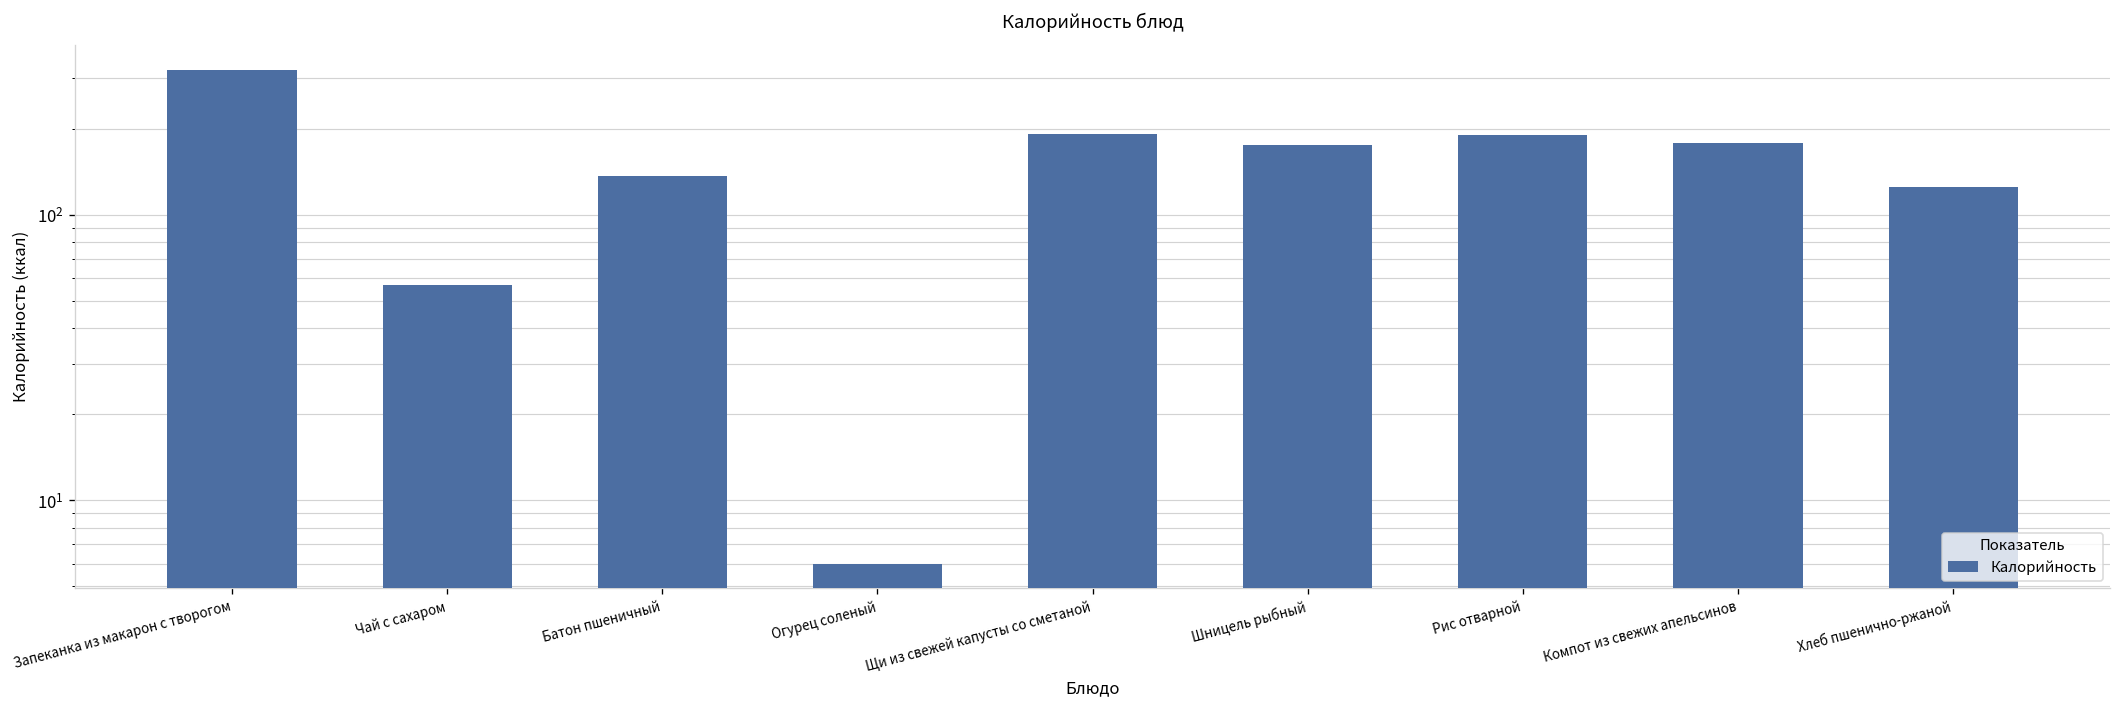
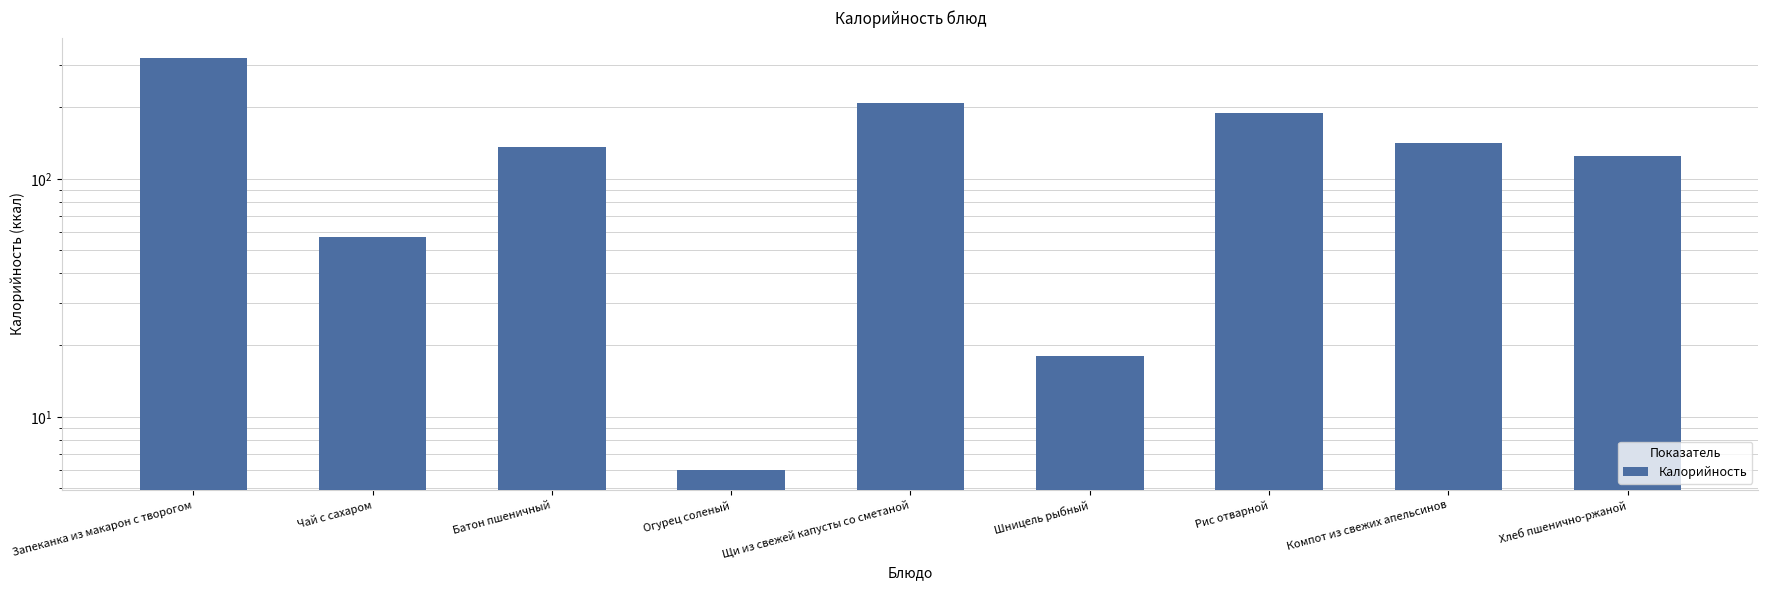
Щи из свежей капусты со сметаной: 190 -> 210
Шницель рыбный: 170 -> 18
Компот из свежих апельсинов: 180 -> 140
